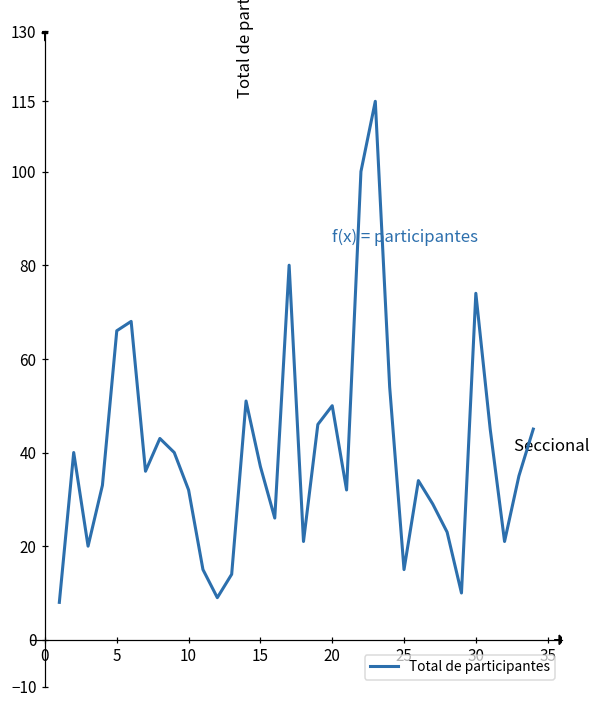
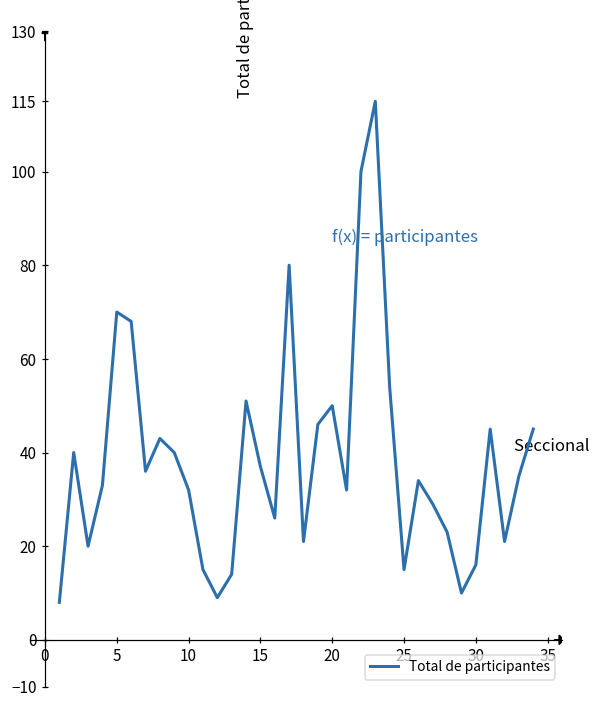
5: 66 -> 70
30: 74 -> 16
